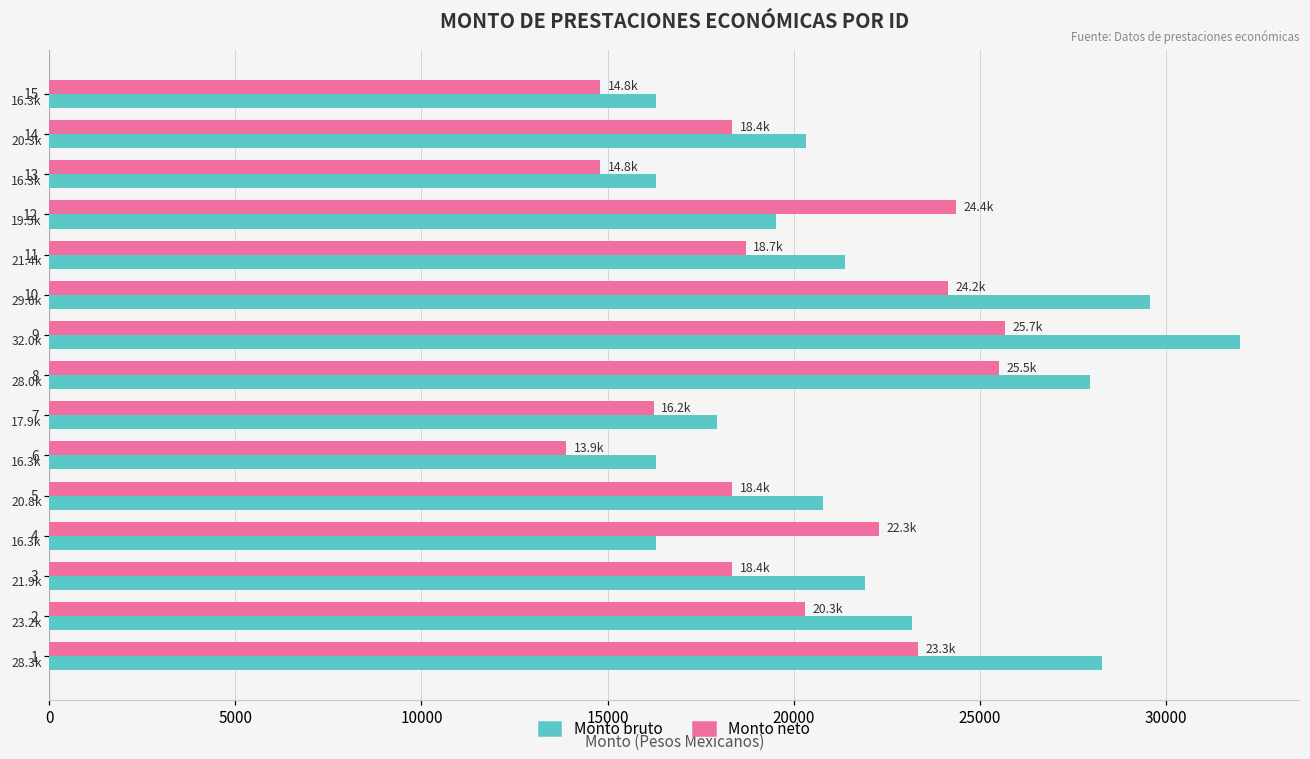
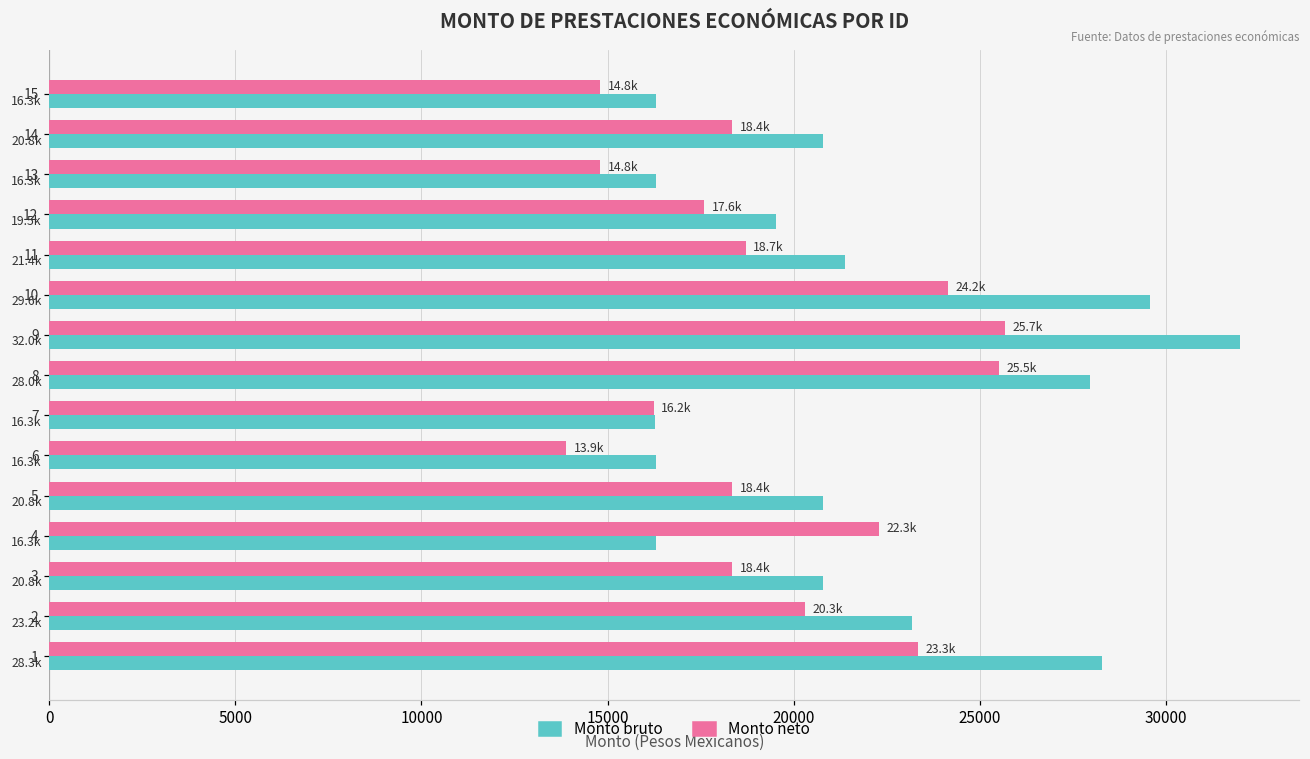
Monto bruto, 14: 20.3k -> 20.8k
Monto neto, 12: 24.4k -> 17.6k
Monto bruto, 7: 17.9k -> 16.3k
Monto bruto, 3: 21.9k -> 20.8k
